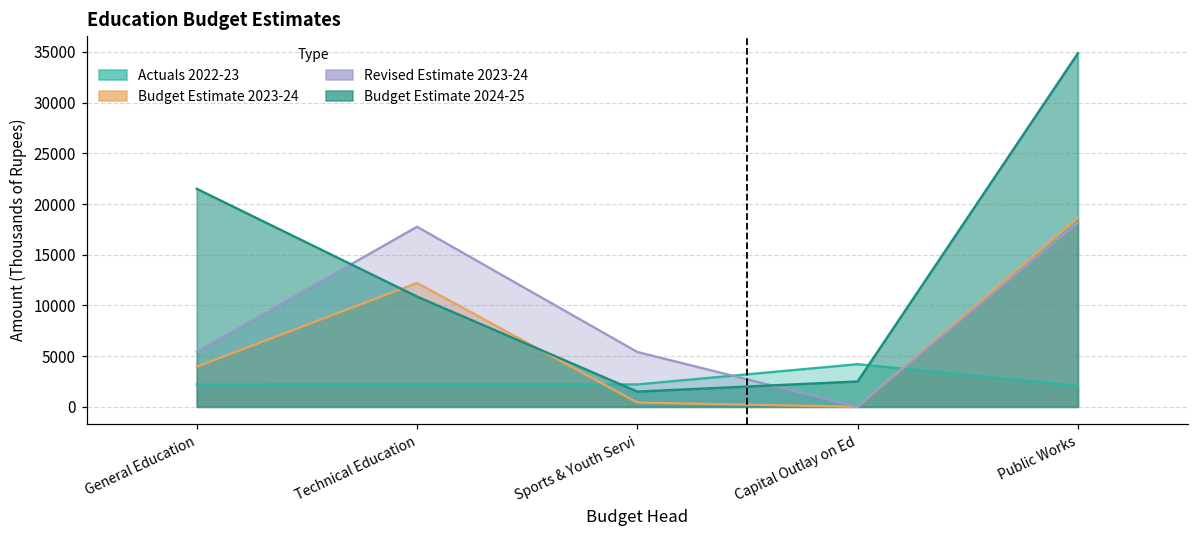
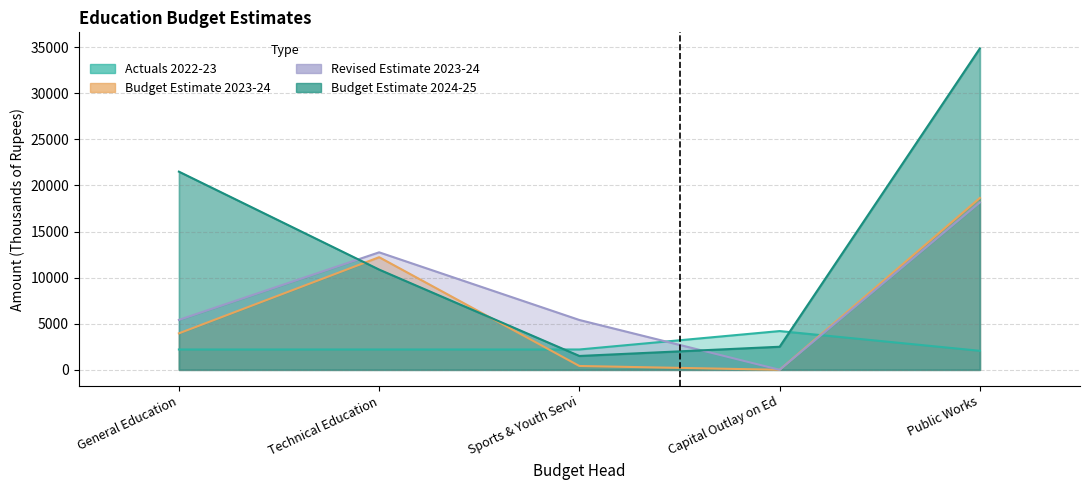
Revised Estimate 2023-24, Technical Education: 18000 -> 13000
